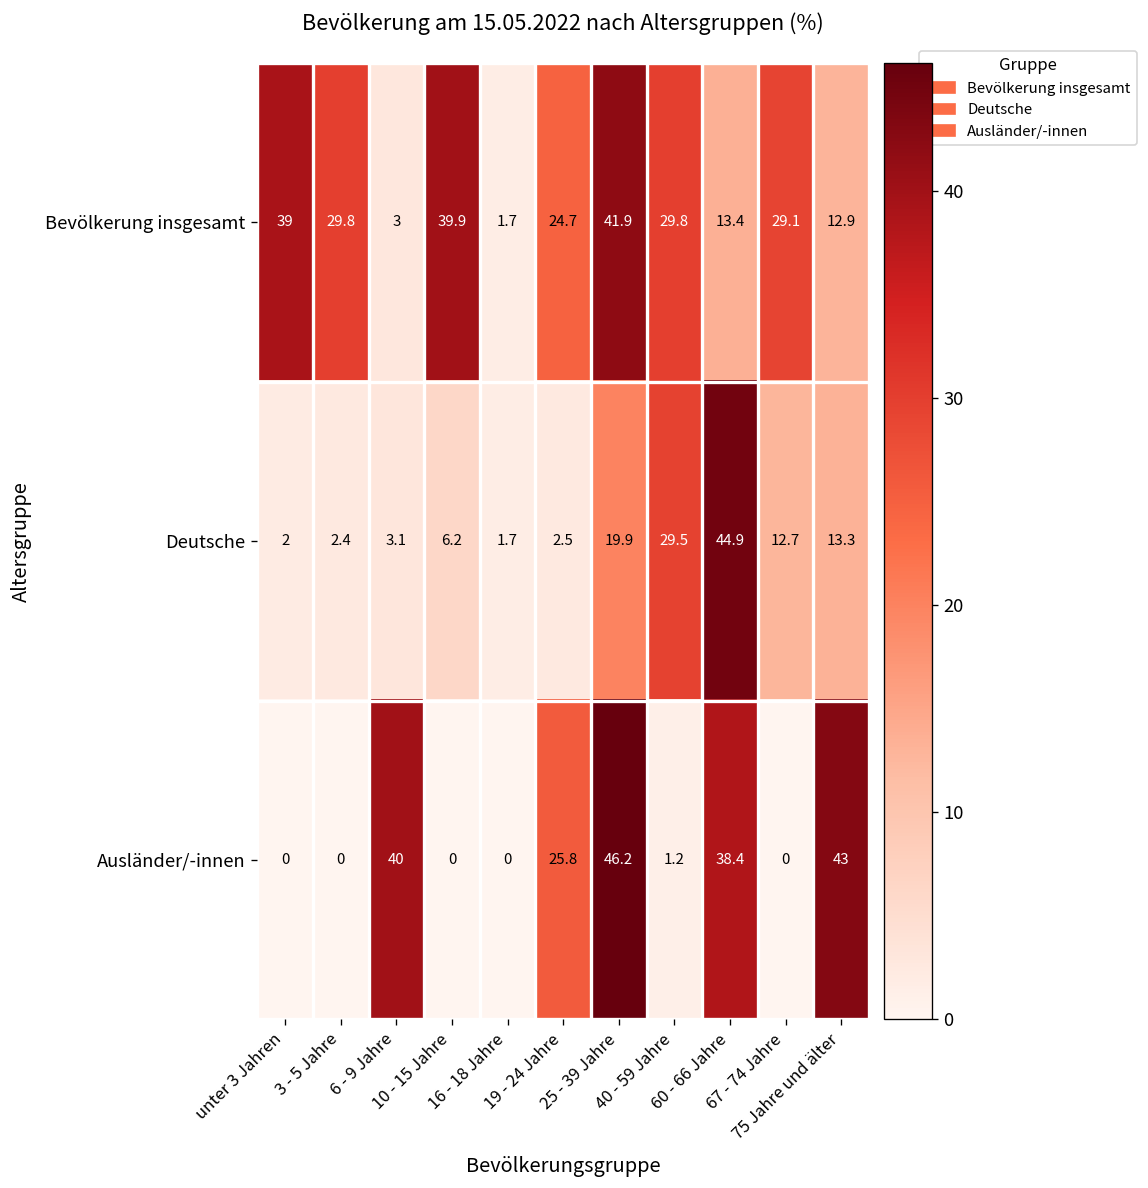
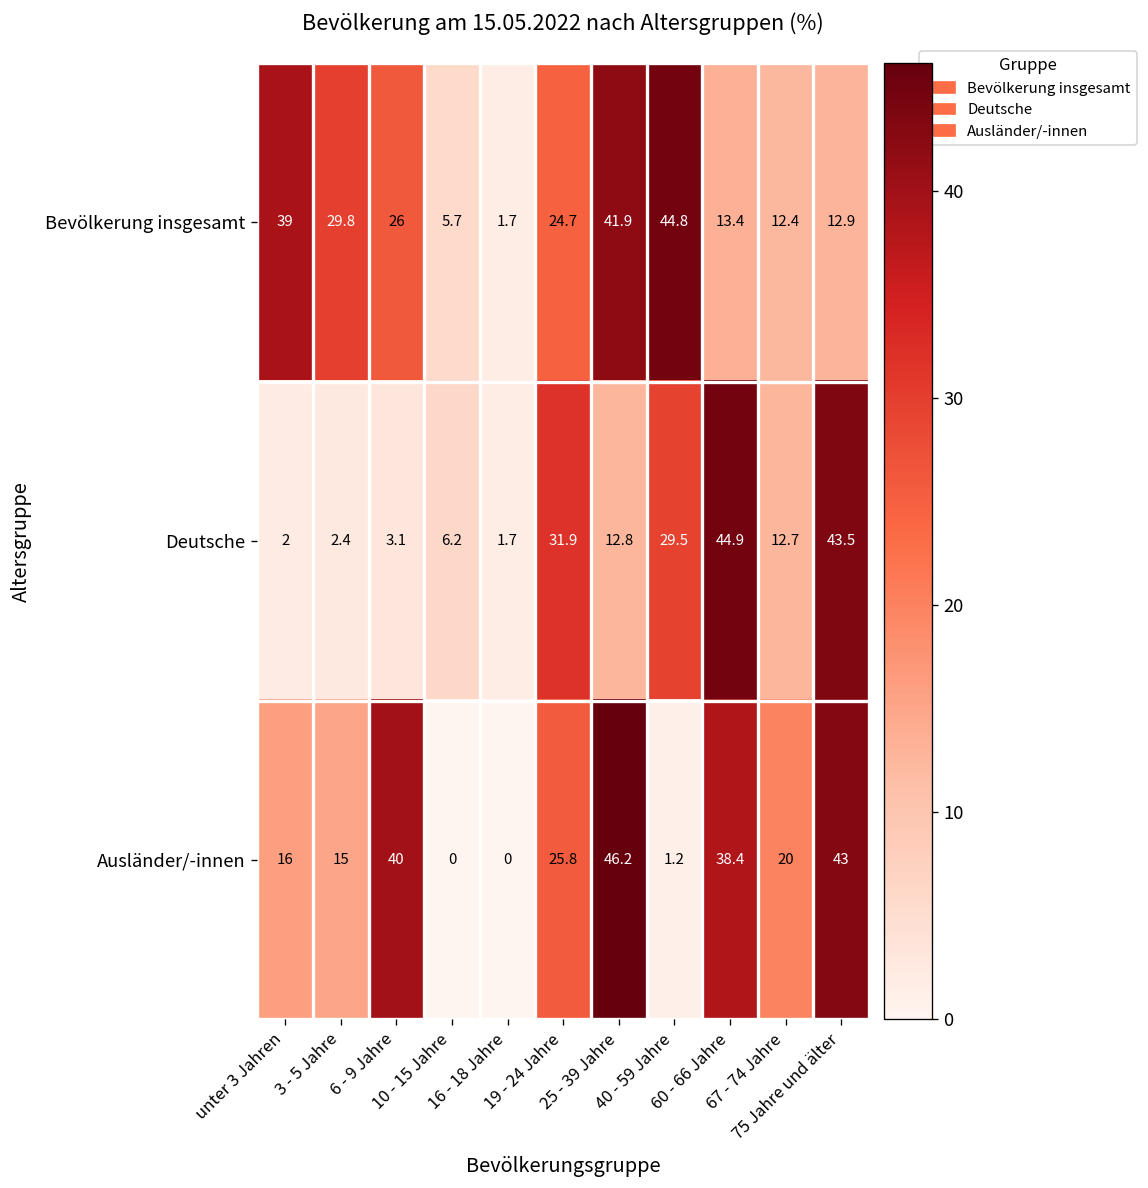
Bevölkerung insgesamt, 6 - 9 Jahre: 3 -> 26
Bevölkerung insgesamt, 10 - 15 Jahre: 39.9 -> 5.7
Bevölkerung insgesamt, 40 - 59 Jahre: 29.8 -> 44.8
Bevölkerung insgesamt, 67 - 74 Jahre: 29.1 -> 12.4
Deutsche, 19 - 24 Jahre: 2.5 -> 31.9
Deutsche, 25 - 39 Jahre: 19.9 -> 12.8
Deutsche, 75 Jahre und älter: 13.3 -> 43.5
Ausländer/-innen, unter 3 Jahren: 0 -> 16
Ausländer/-innen, 3 - 5 Jahre: 0 -> 15
Ausländer/-innen, 67 - 74 Jahre: 0 -> 20
